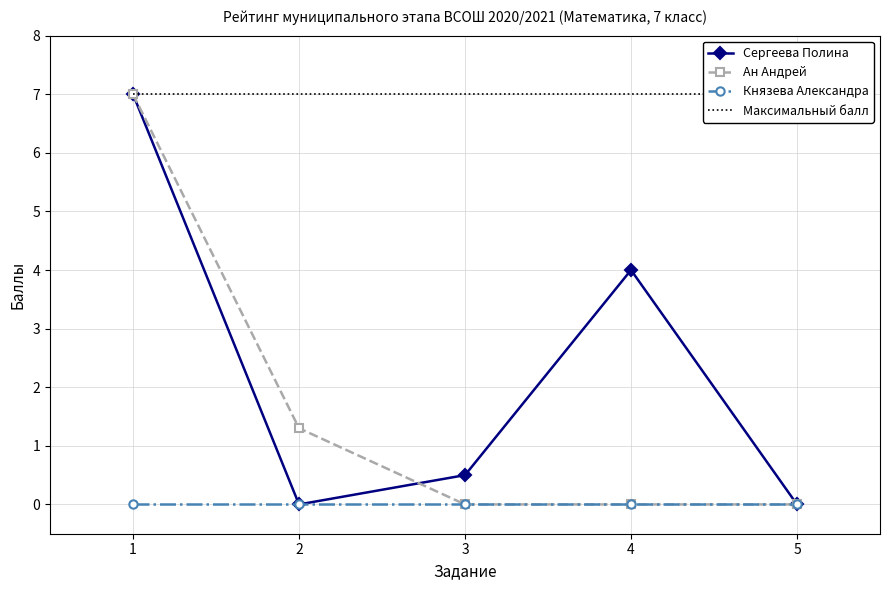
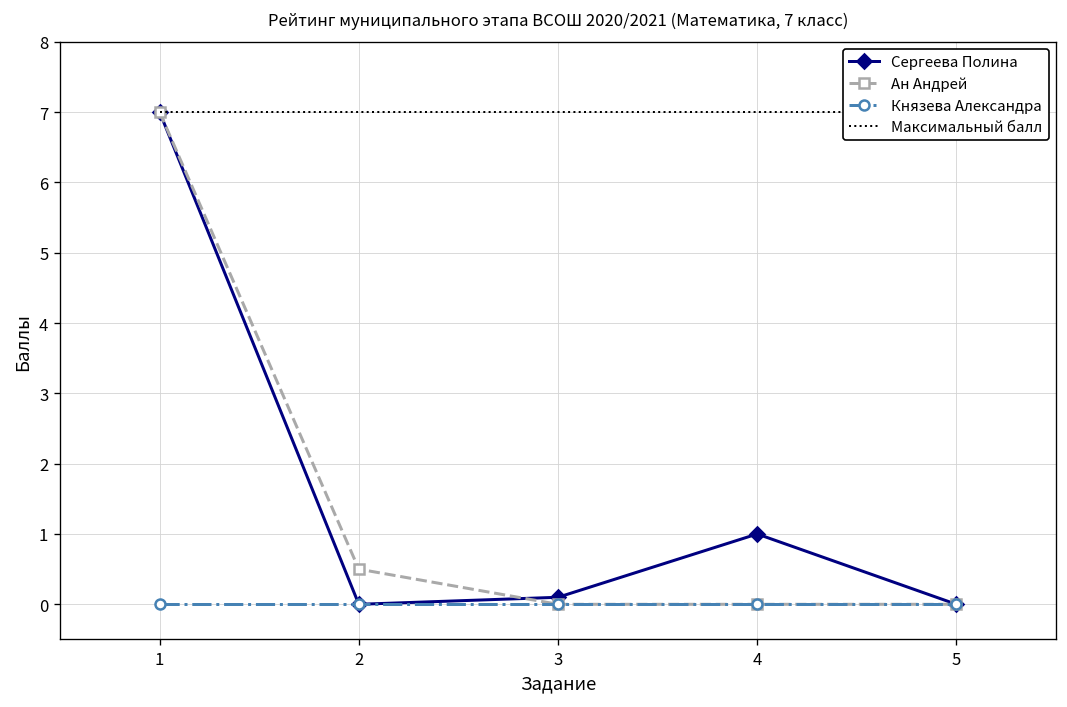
Ан Андрей, 2: 1.3 -> 0.5
Сергеева Полина, 3: 0.5 -> 0.1
Сергеева Полина, 4: 4 -> 1
